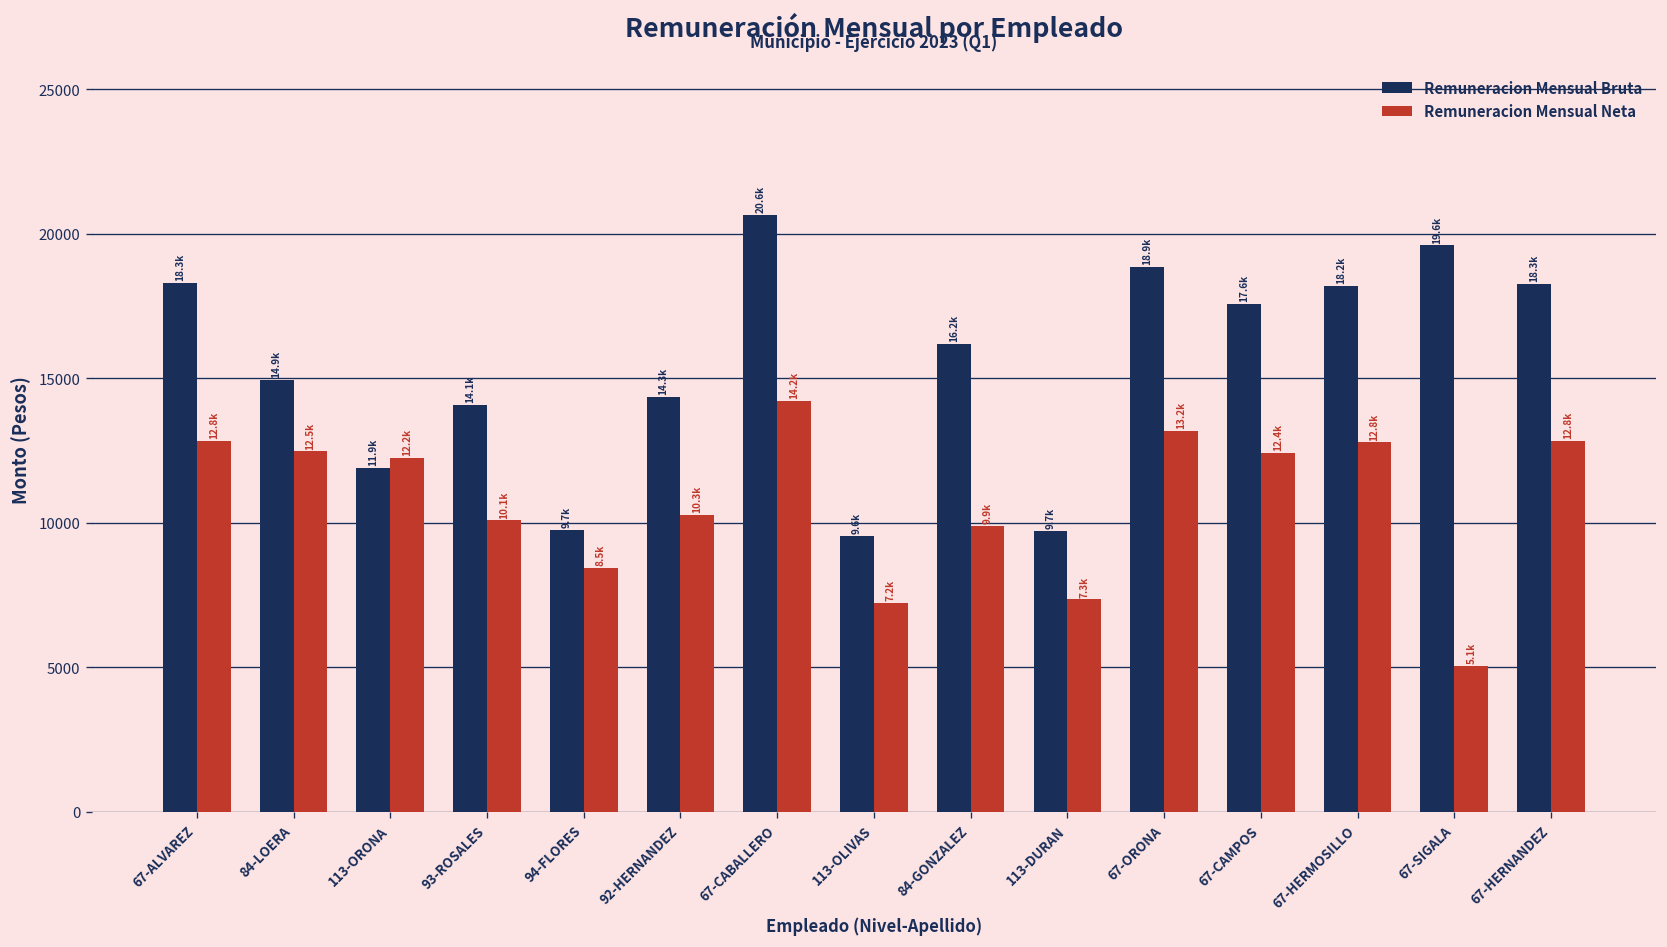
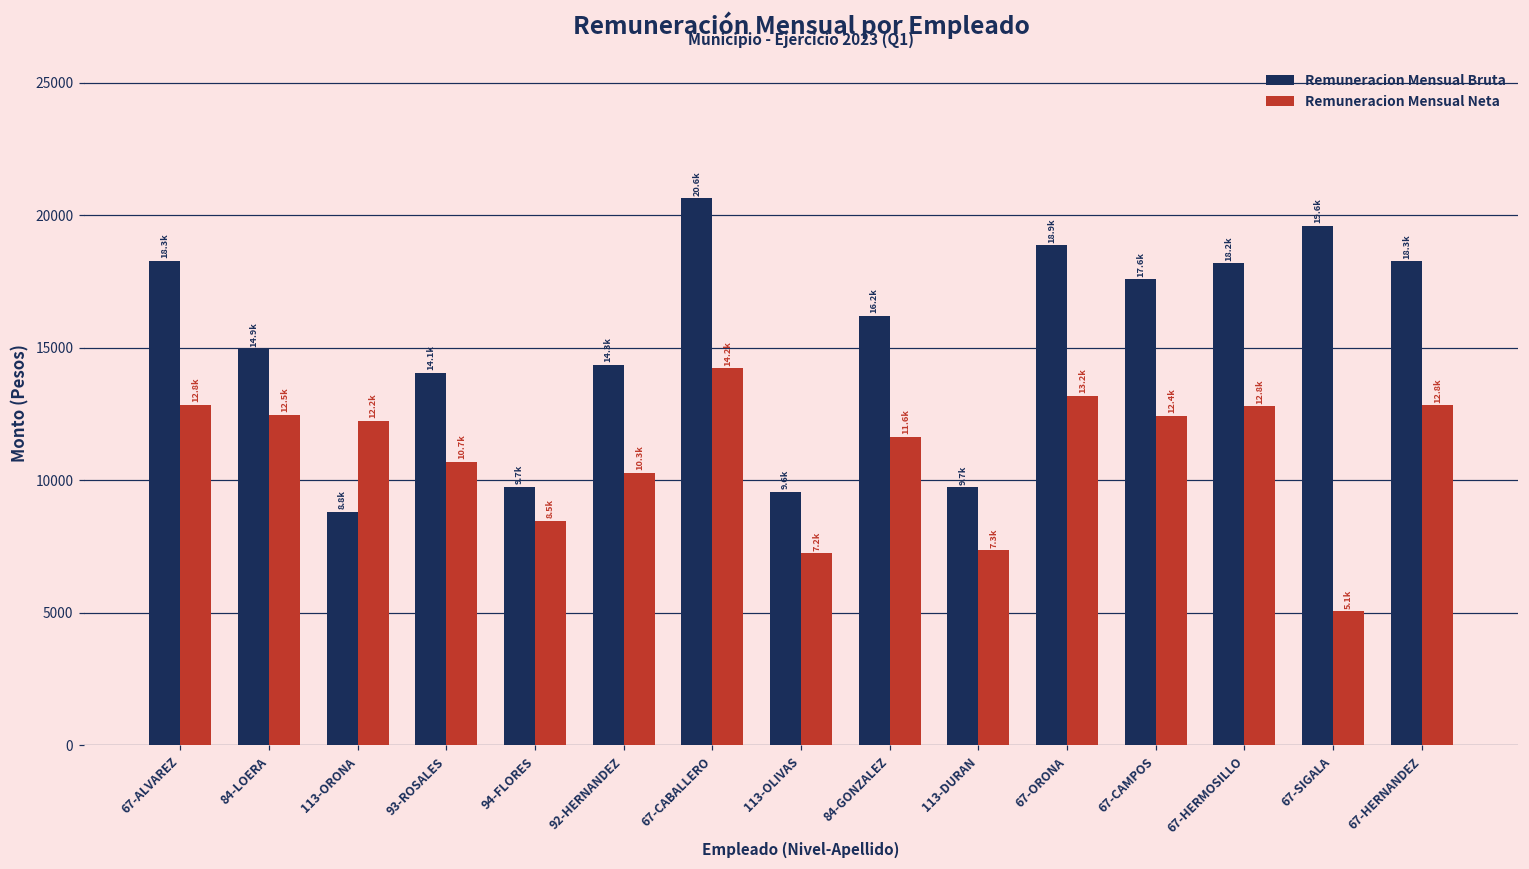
Remuneracion Mensual Bruta, 113-ORONA: 11.9k -> 8.8k
Remuneracion Mensual Neta, 93-ROSALES: 10.1k -> 10.7k
Remuneracion Mensual Neta, 84-GONZALEZ: 9.9k -> 11.6k
